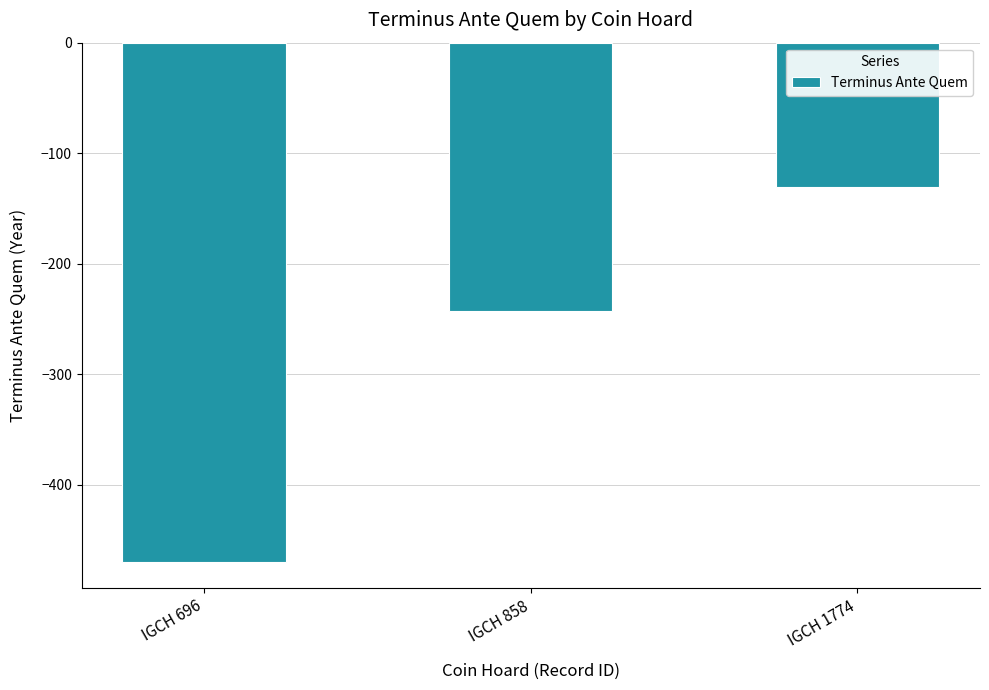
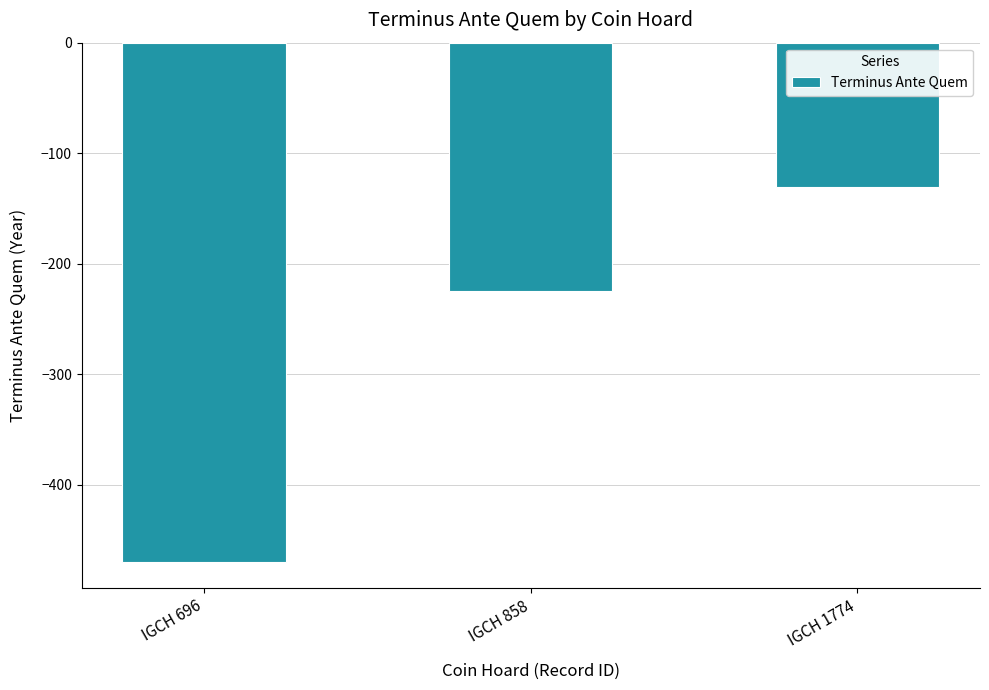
IGCH 858: -243 -> -225
